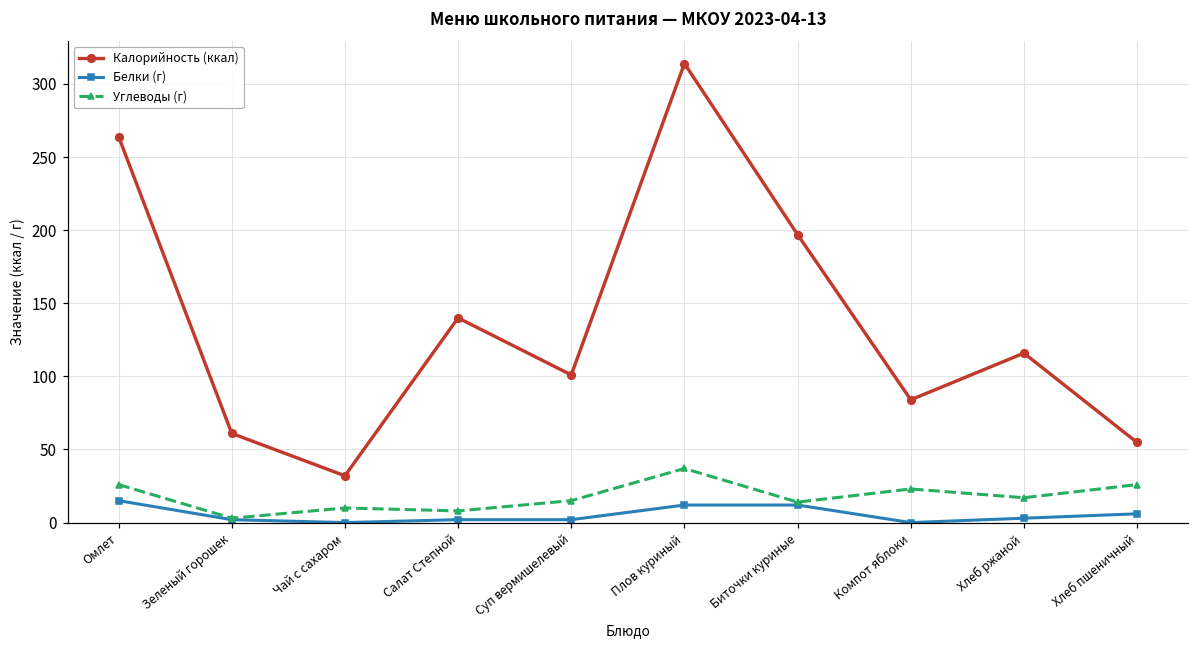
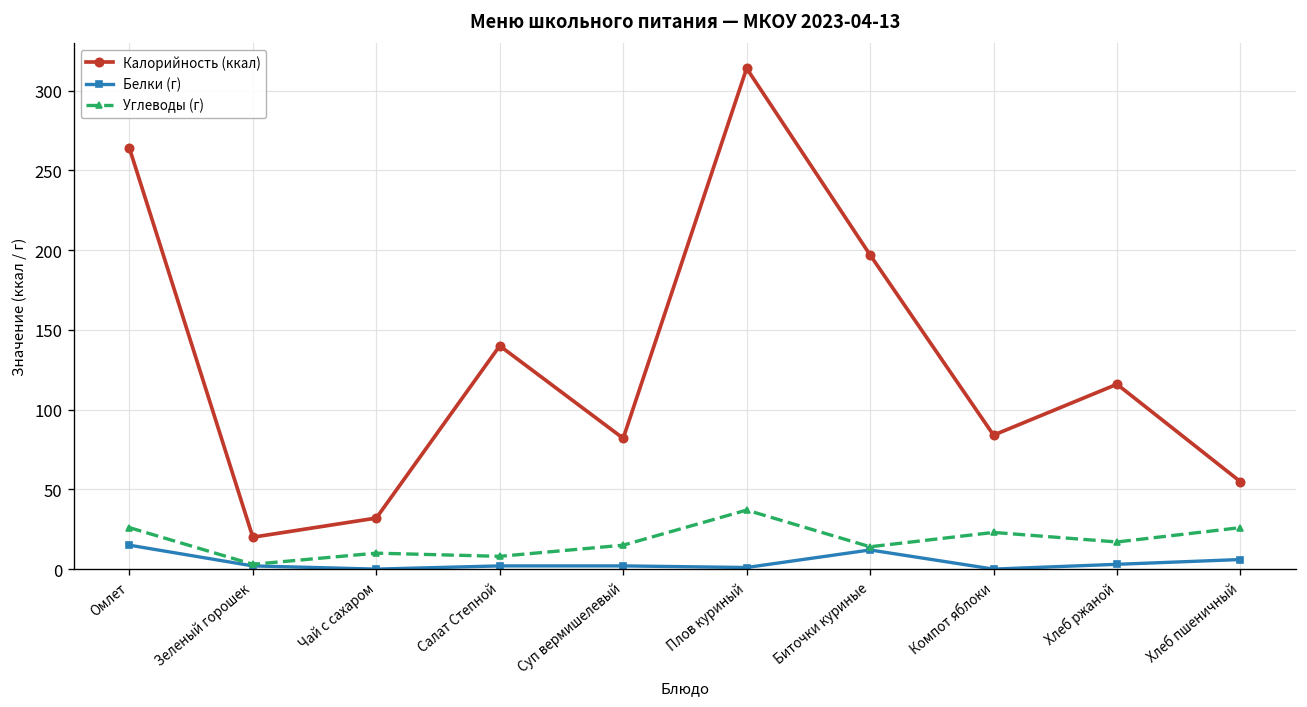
Калорийность (ккал), Зеленый горошек: 61 -> 20
Калорийность (ккал), Суп вермишелевый: 101 -> 82
Белки (г), Плов куриный: 12 -> 1
